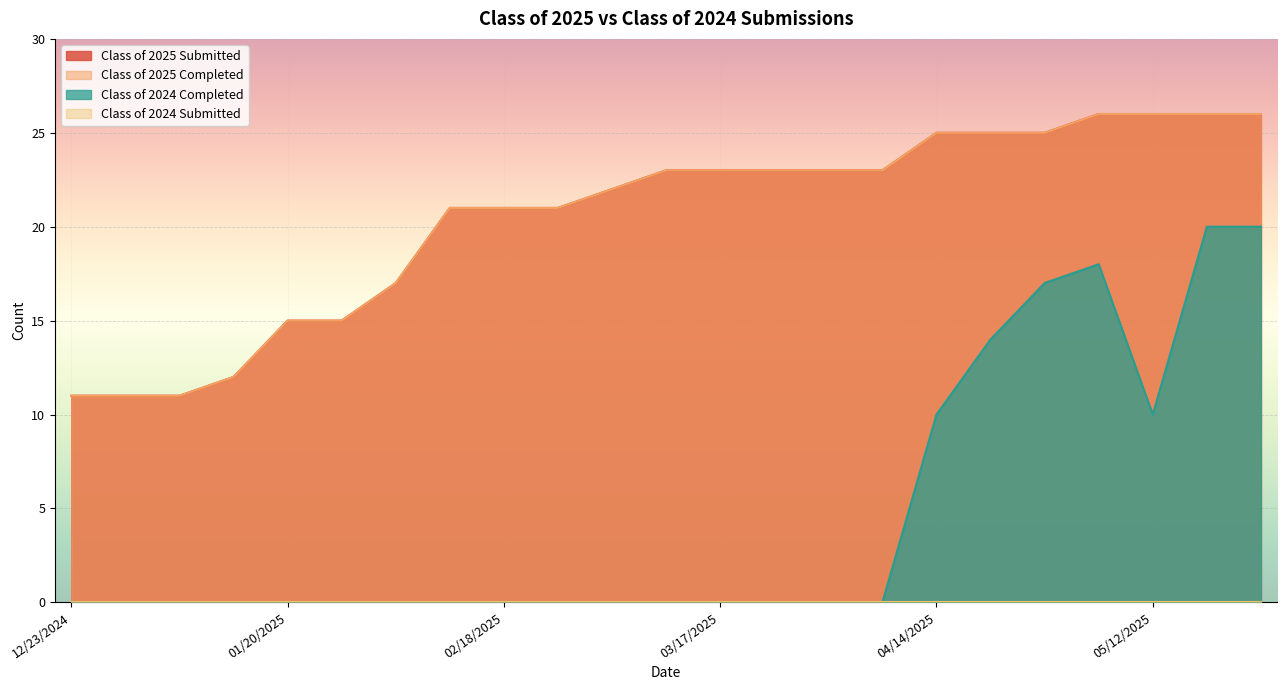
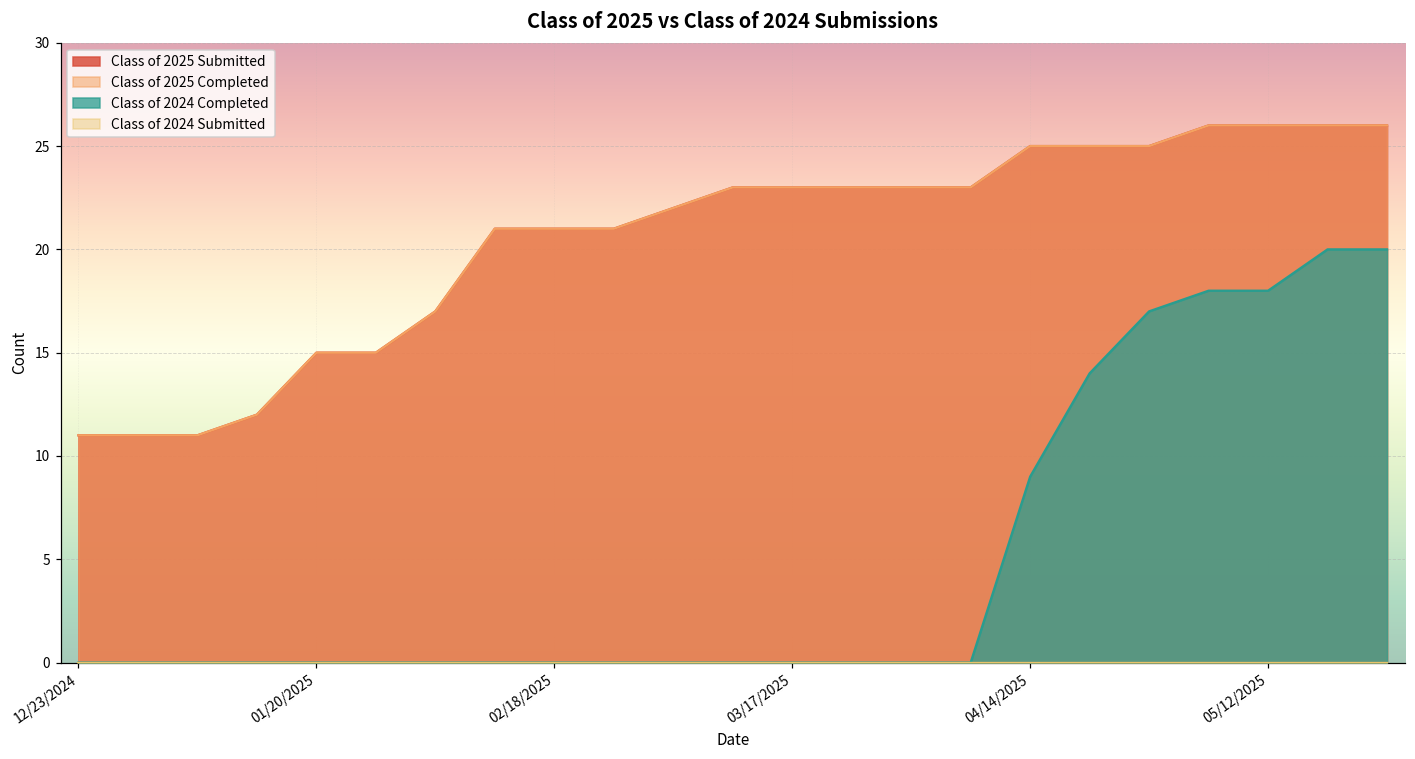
Class of 2024 Completed, 04/14/2025: 10 -> 9
Class of 2024 Completed, 05/12/2025: 10 -> 18
